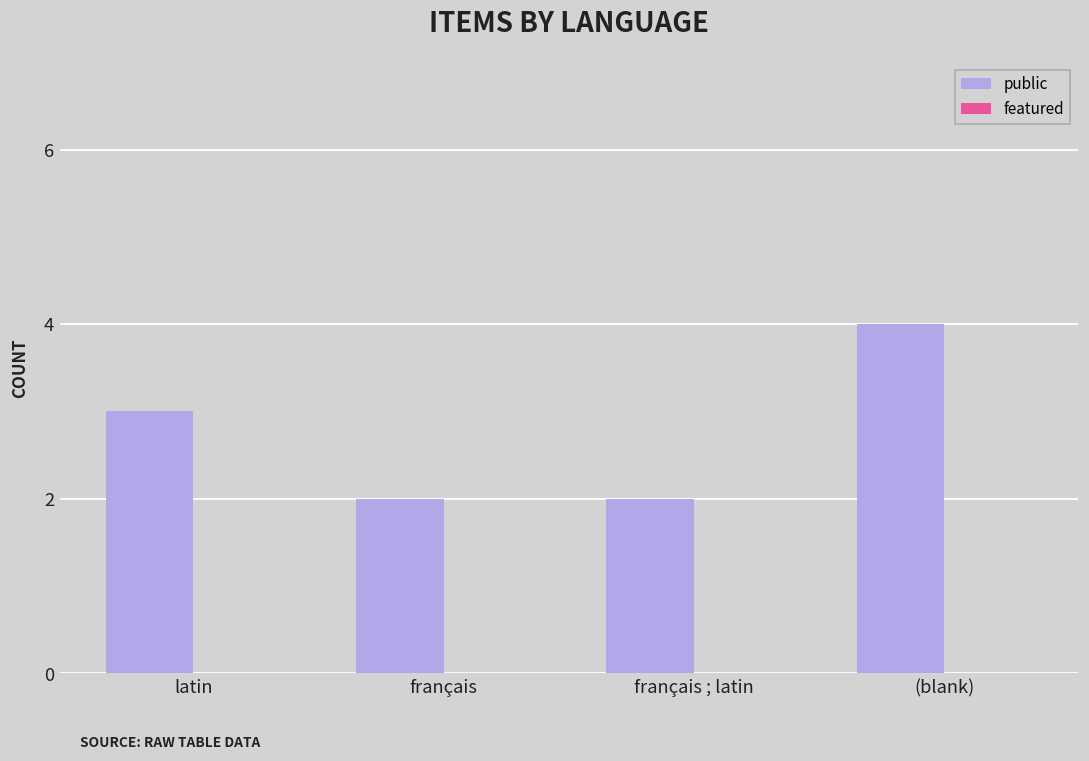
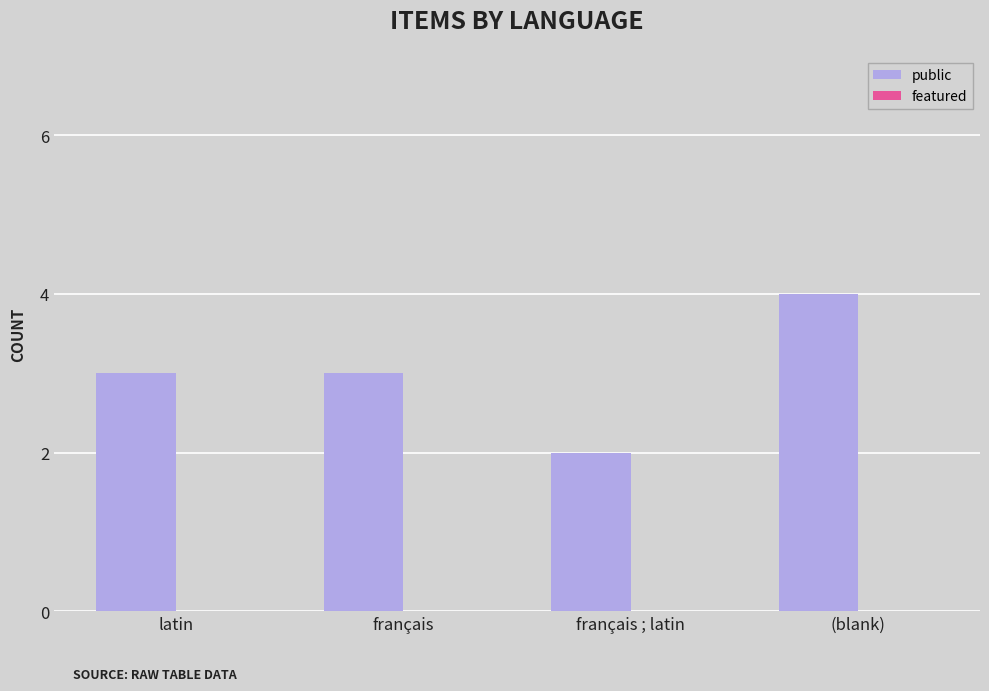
public, français: 2 -> 3
